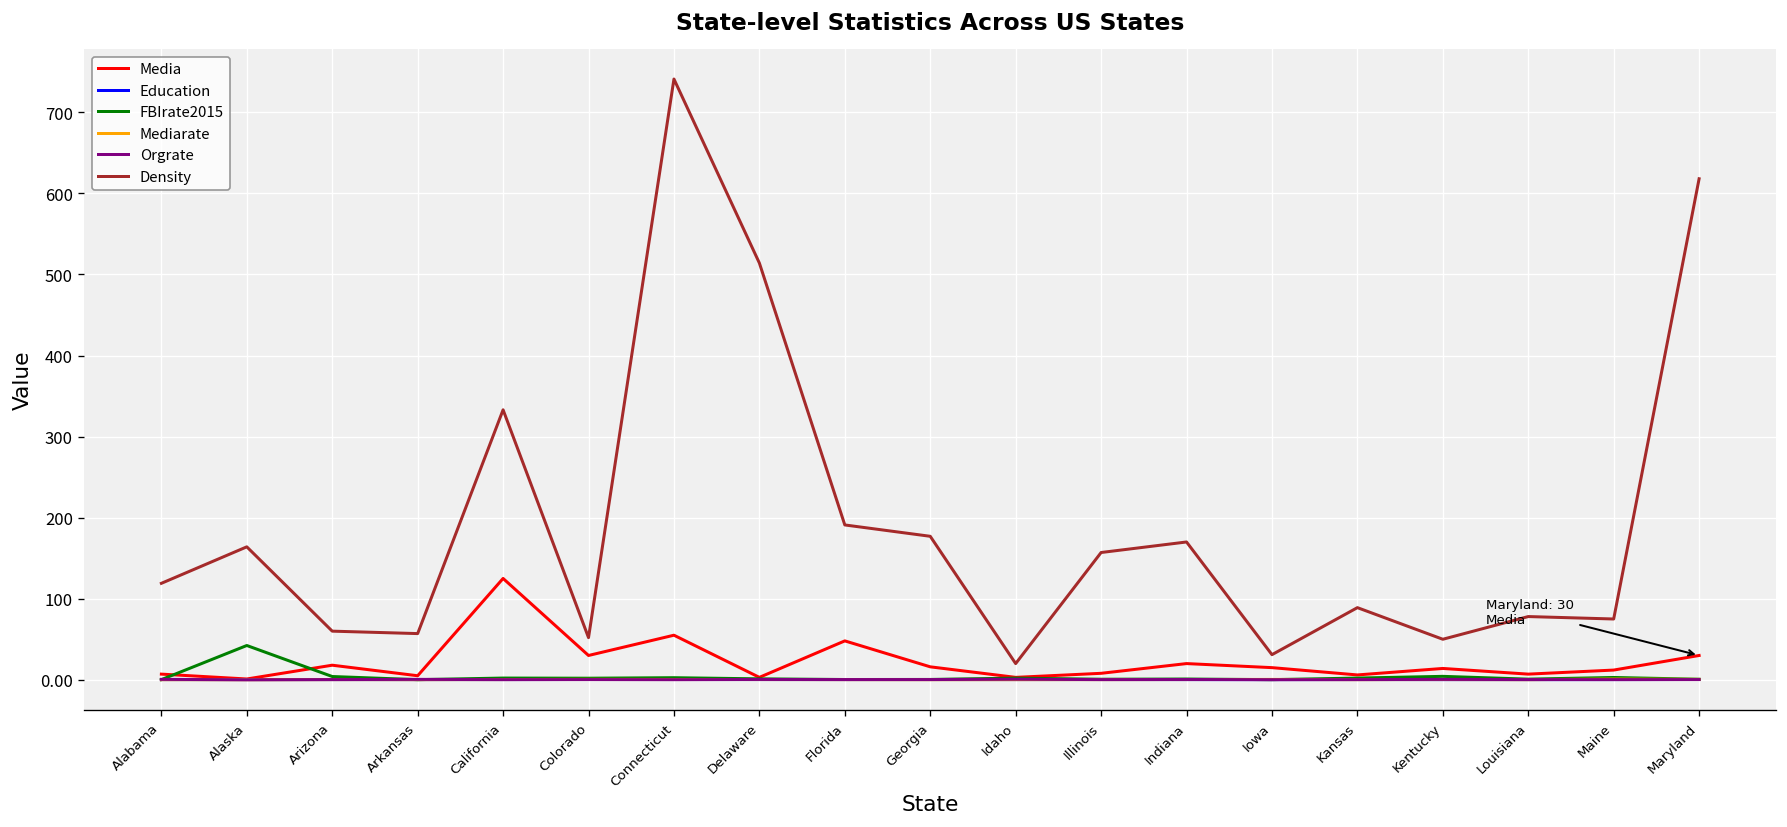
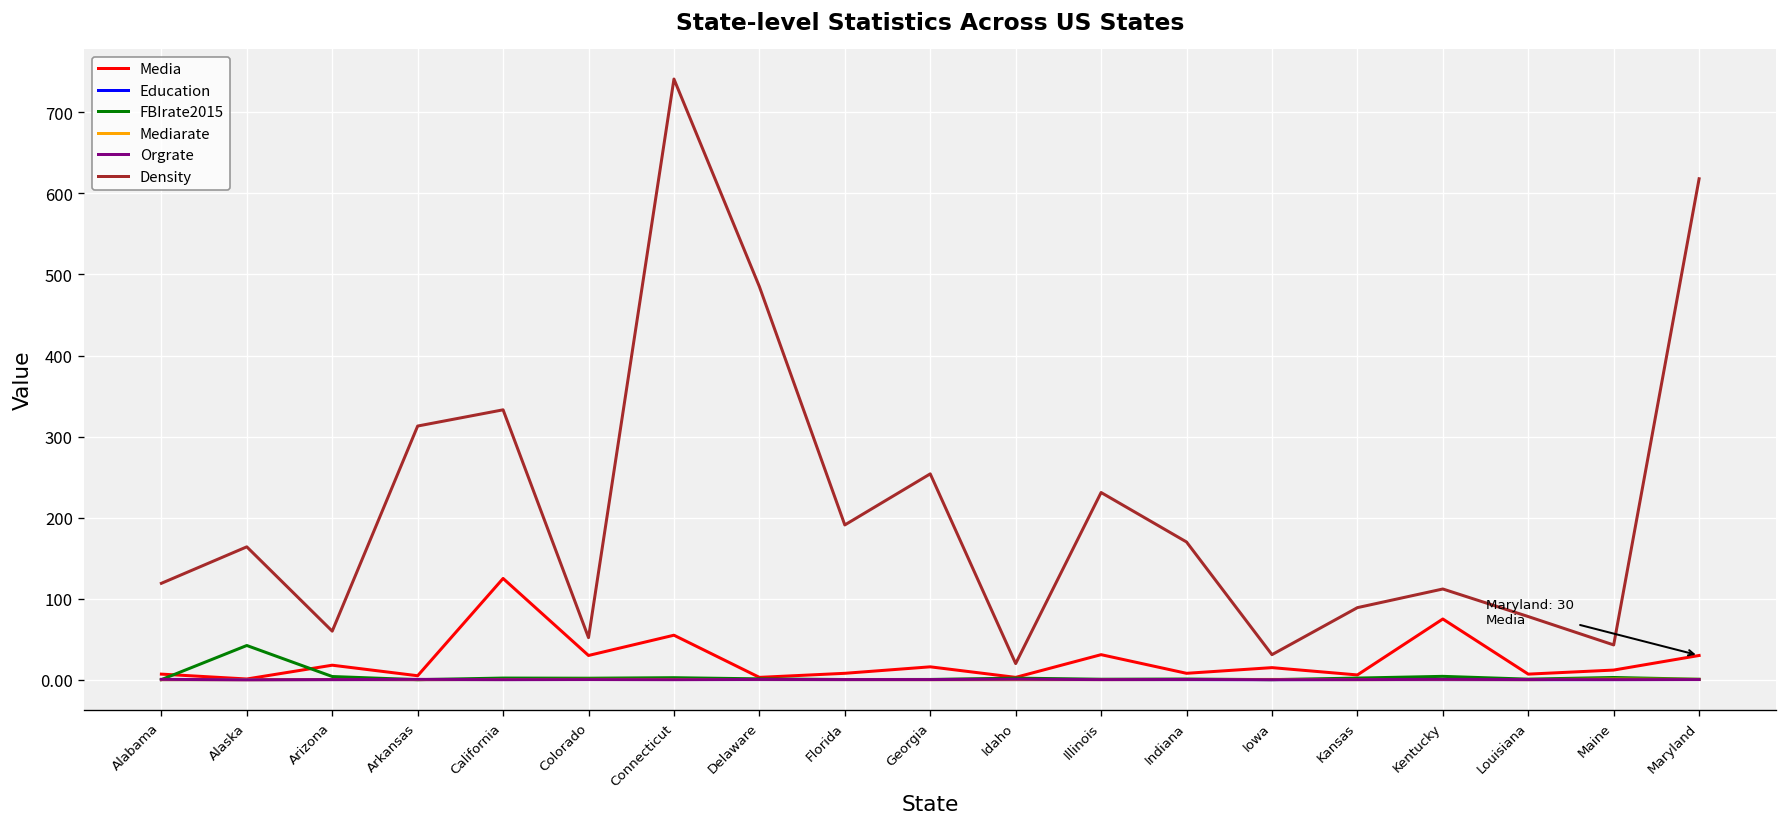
Density, Arkansas: 60 -> 310
Density, Delaware: 510 -> 490
Media, Florida: 50 -> 10
Density, Georgia: 180 -> 250
Media, Illinois: 10 -> 30
Density, Illinois: 160 -> 230
Media, Indiana: 20 -> 10
Media, Kentucky: 10 -> 80
Density, Kentucky: 50 -> 110
Density, Maine: 80 -> 40
